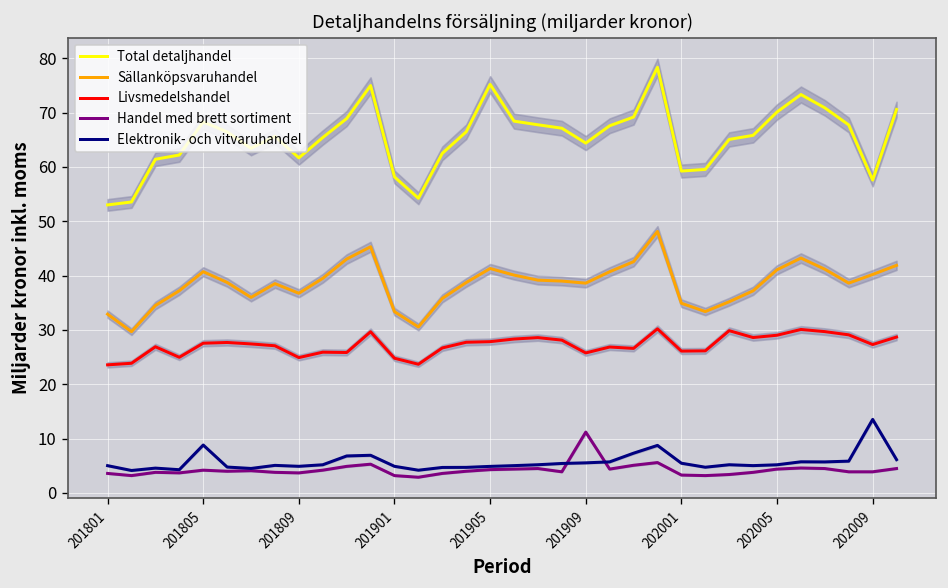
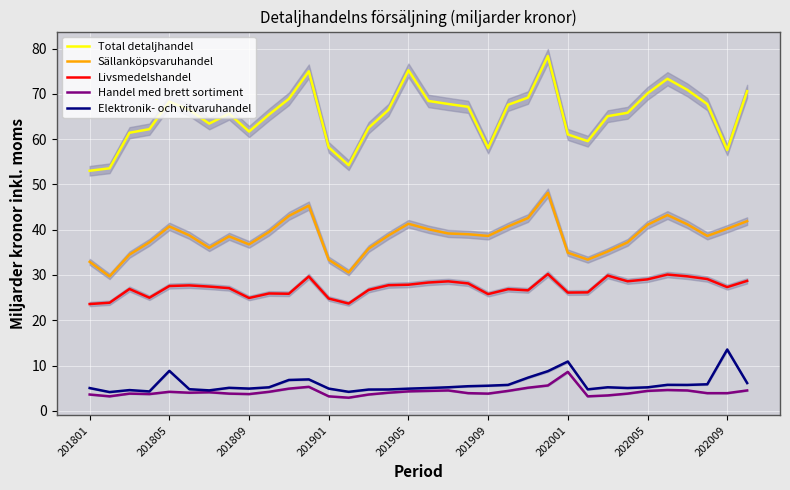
Total detaljhandel, 201909: 64 -> 58
Handel med brett sortiment, 201909: 11 -> 4
Total detaljhandel, 202001: 59 -> 61
Handel med brett sortiment, 202001: 3 -> 9
Elektronik- och vitvaruhandel, 202001: 5 -> 11
